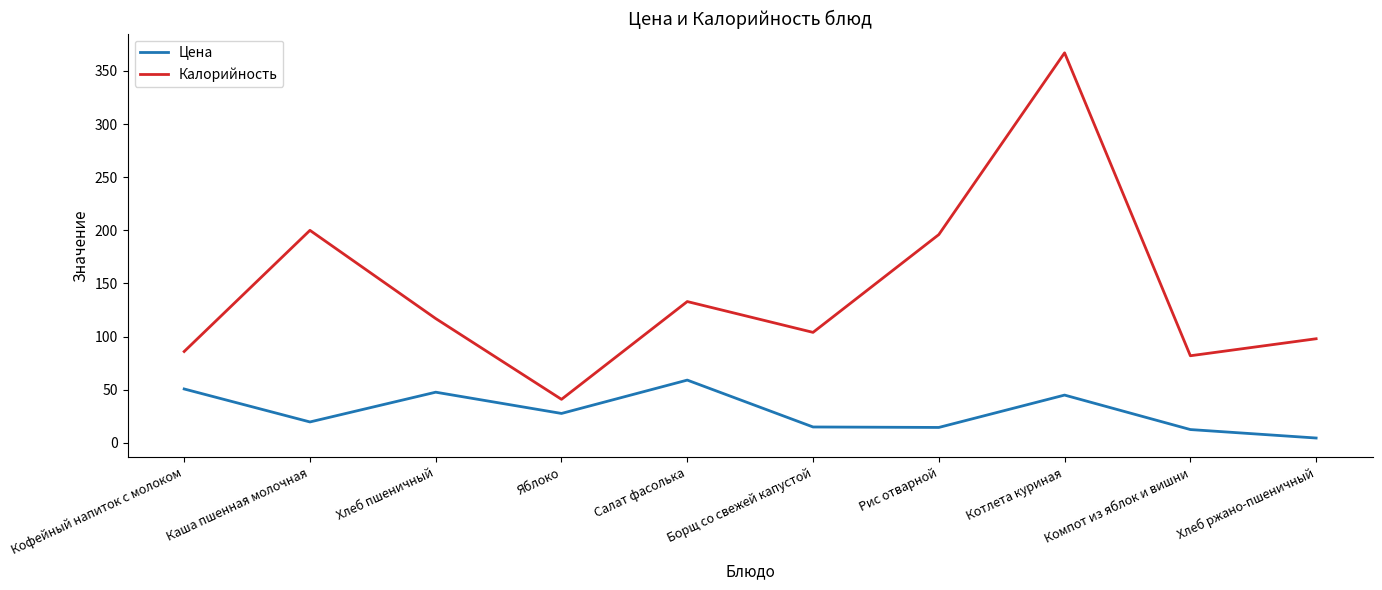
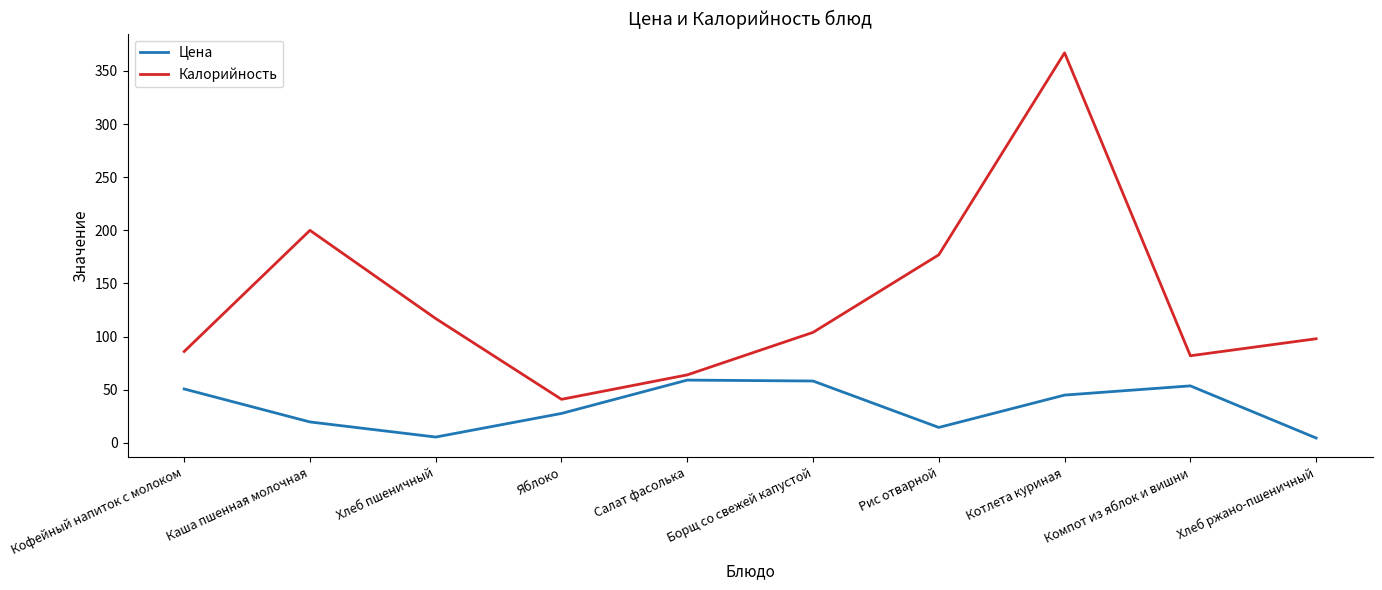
Цена, Хлеб пшеничный: 48 -> 6
Калорийность, Салат фасолька: 133 -> 64
Цена, Борщ со свежей капустой: 15 -> 58
Калорийность, Рис отварной: 196 -> 177
Цена, Компот из яблок и вишни: 13 -> 54
